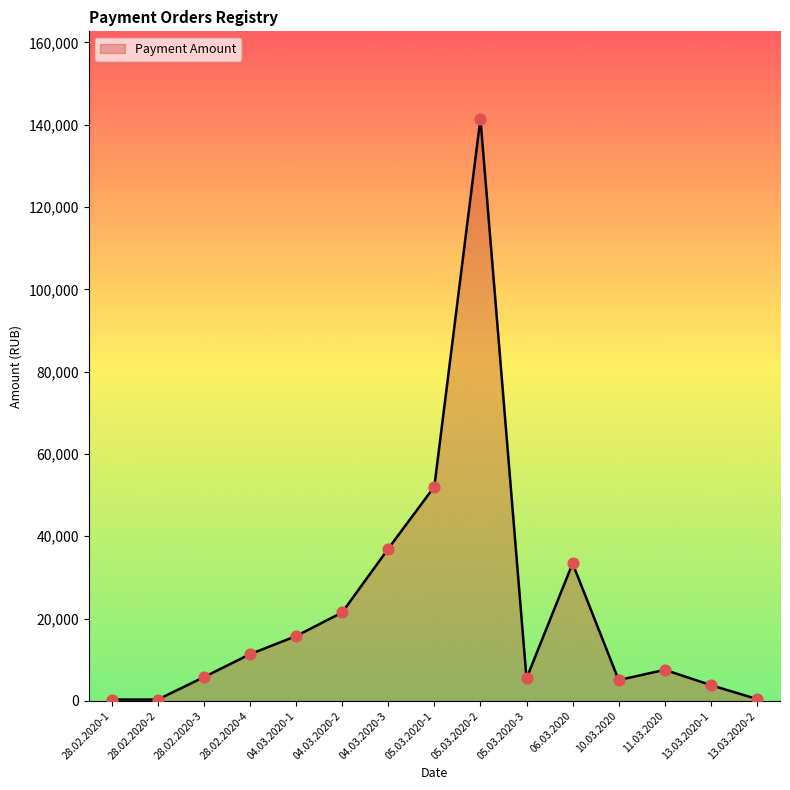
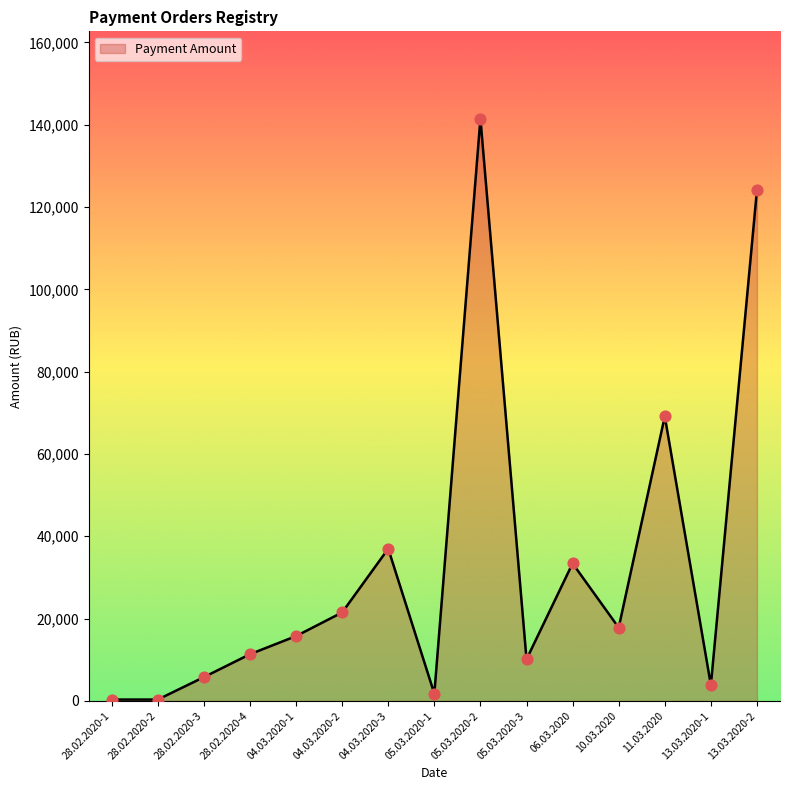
05.03.2020-1: 52,000 -> 2,000
05.03.2020-3: 5,000 -> 10,000
10.03.2020: 5,000 -> 18,000
11.03.2020: 8,000 -> 69,000
13.03.2020-2: 0 -> 124,000
